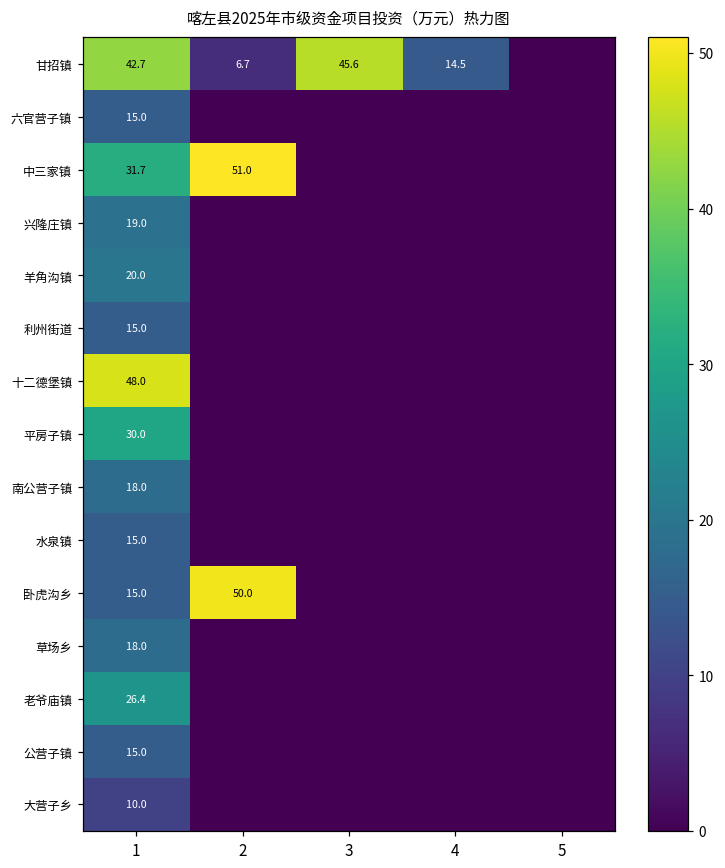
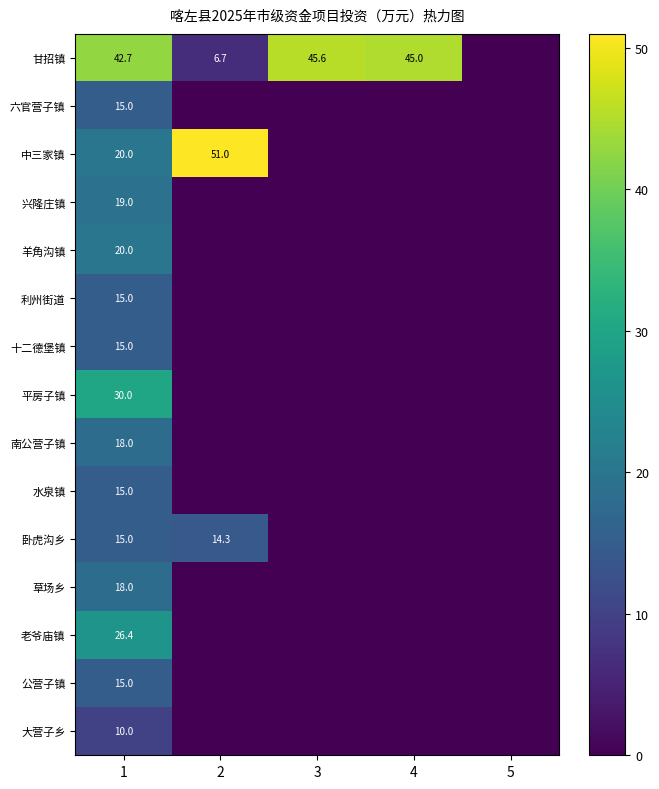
甘招镇, 4: 14.5 -> 45.0
中三家镇, 1: 31.7 -> 20.0
十二德堡镇, 1: 48.0 -> 15.0
卧虎沟乡, 2: 50.0 -> 14.3
